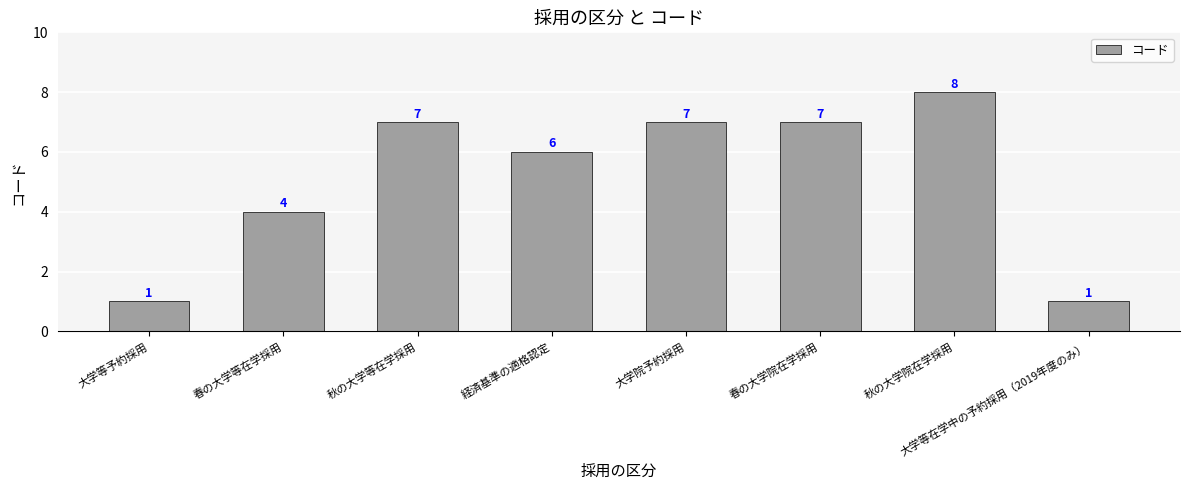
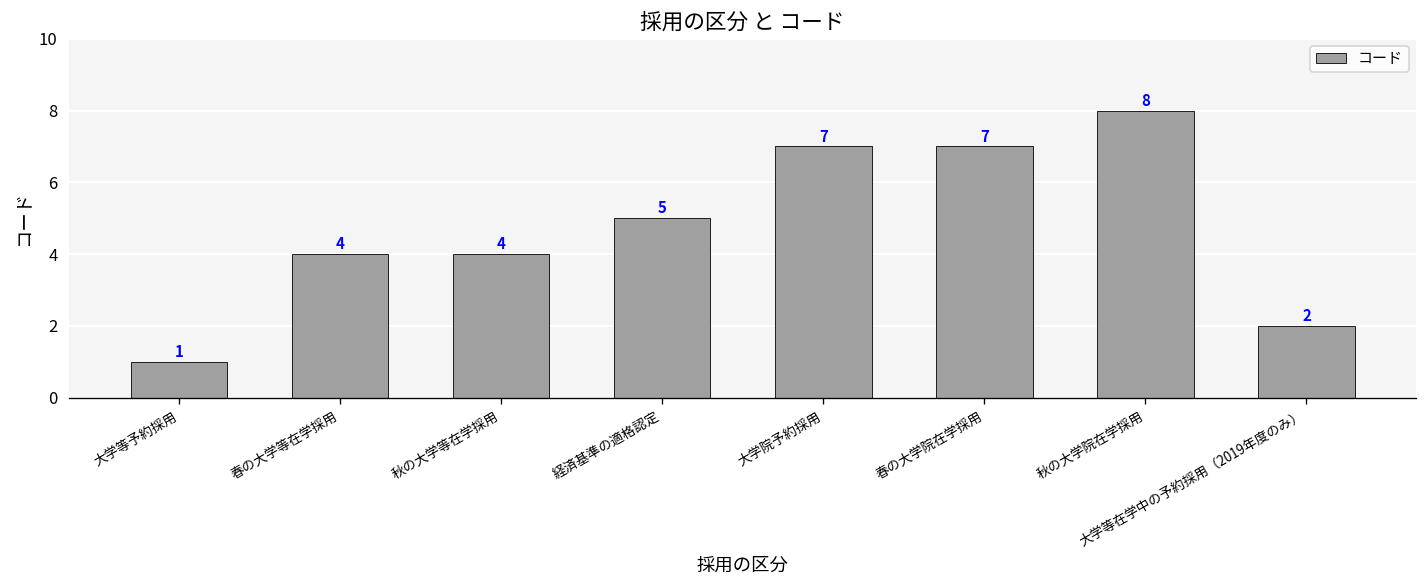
秋の大学等在学採用: 7 -> 4
経済基準の適格認定: 6 -> 5
大学等在学中の予約採用（2019年度のみ）: 1 -> 2
